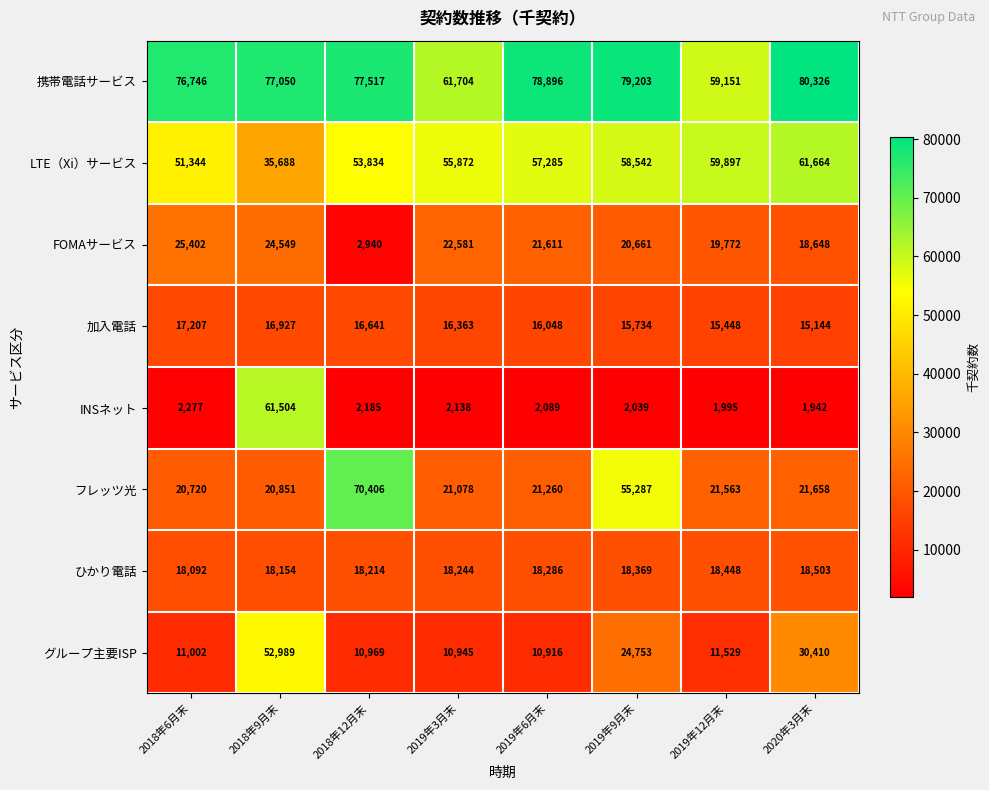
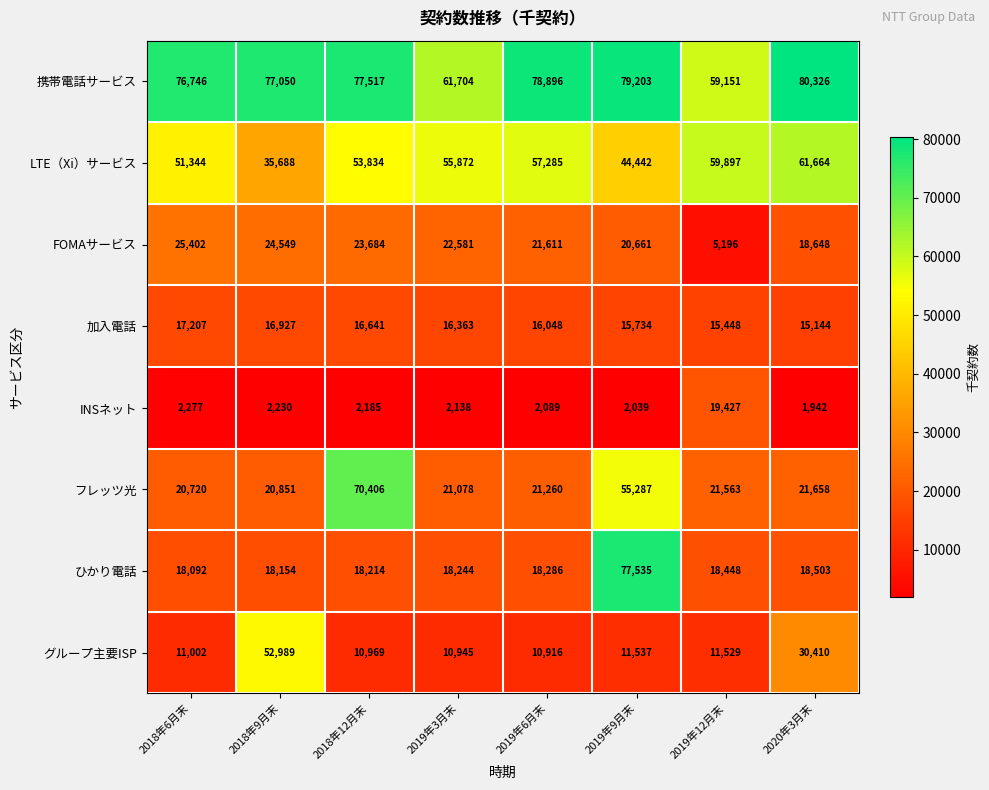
LTE（Xi）サービス, 2019年9月末: 58,542 -> 44,442
FOMAサービス, 2018年12月末: 2,940 -> 23,684
FOMAサービス, 2019年12月末: 19,772 -> 5,196
INSネット, 2018年9月末: 61,504 -> 2,230
INSネット, 2019年12月末: 1,995 -> 19,427
ひかり電話, 2019年9月末: 18,369 -> 77,535
グループ主要ISP, 2019年9月末: 24,753 -> 11,537
